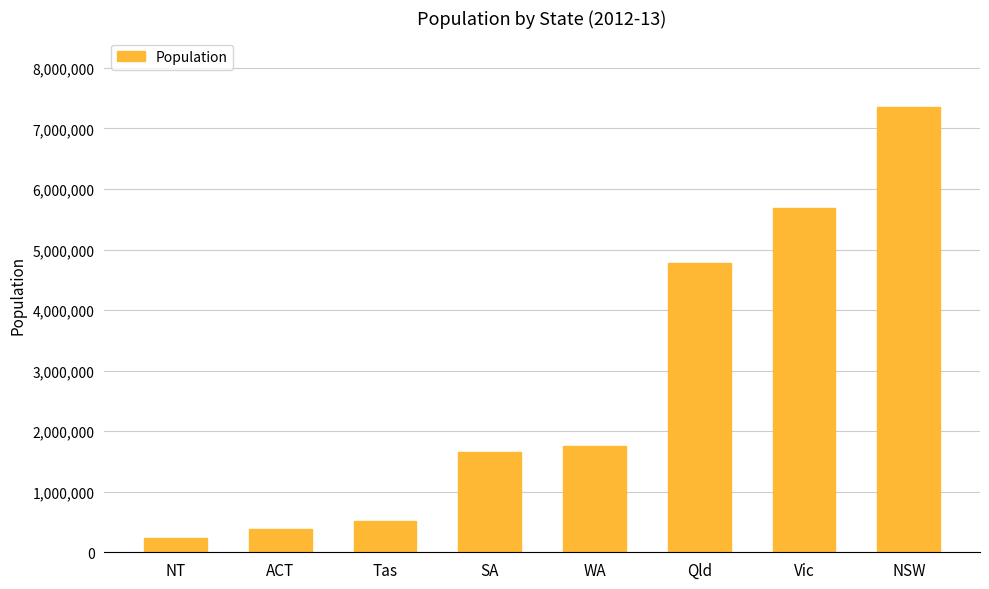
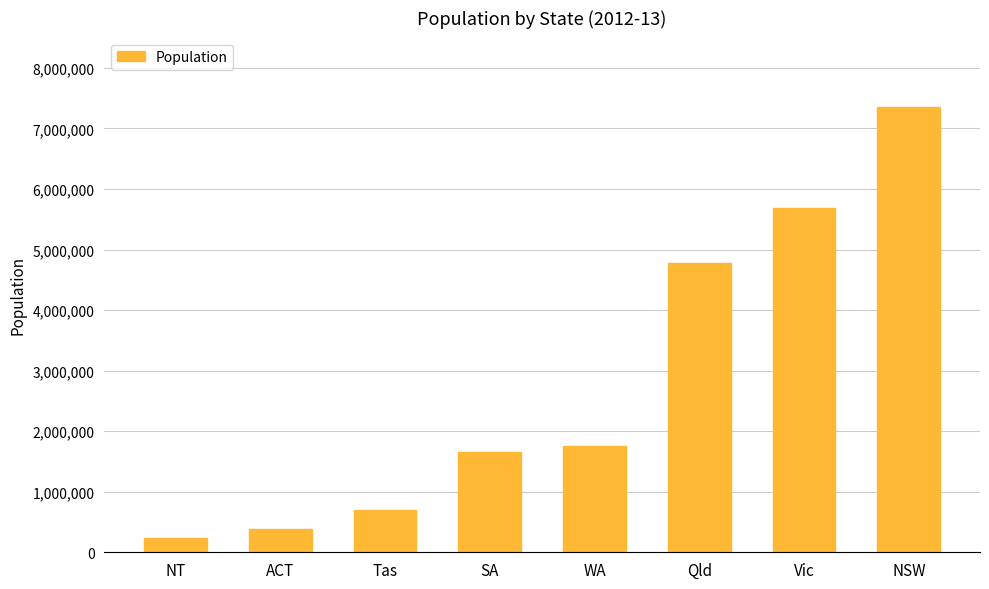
Tas: 500,000 -> 700,000
